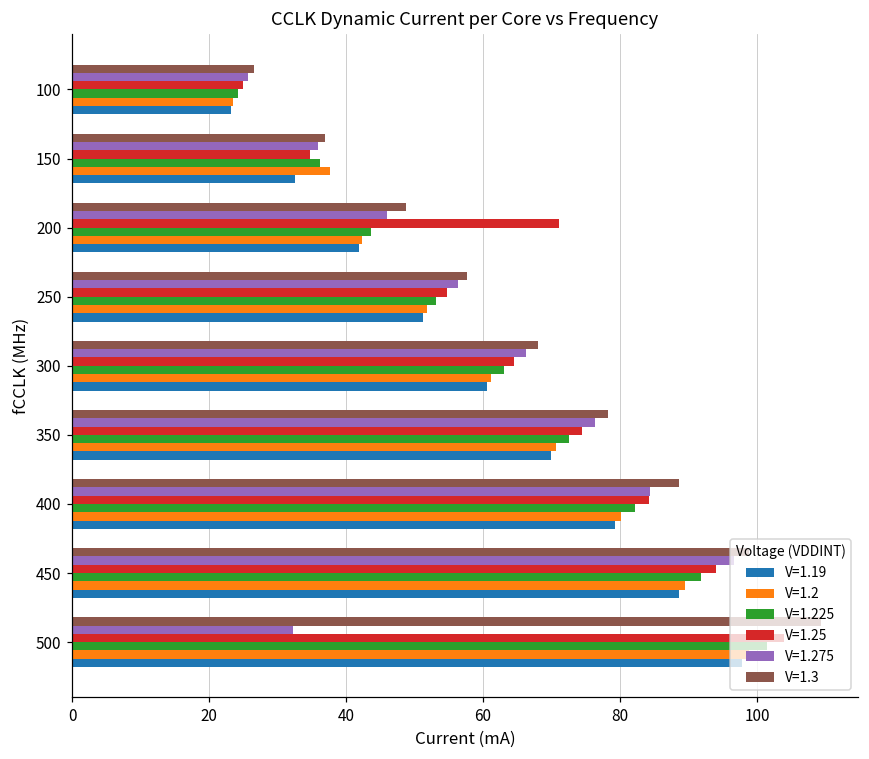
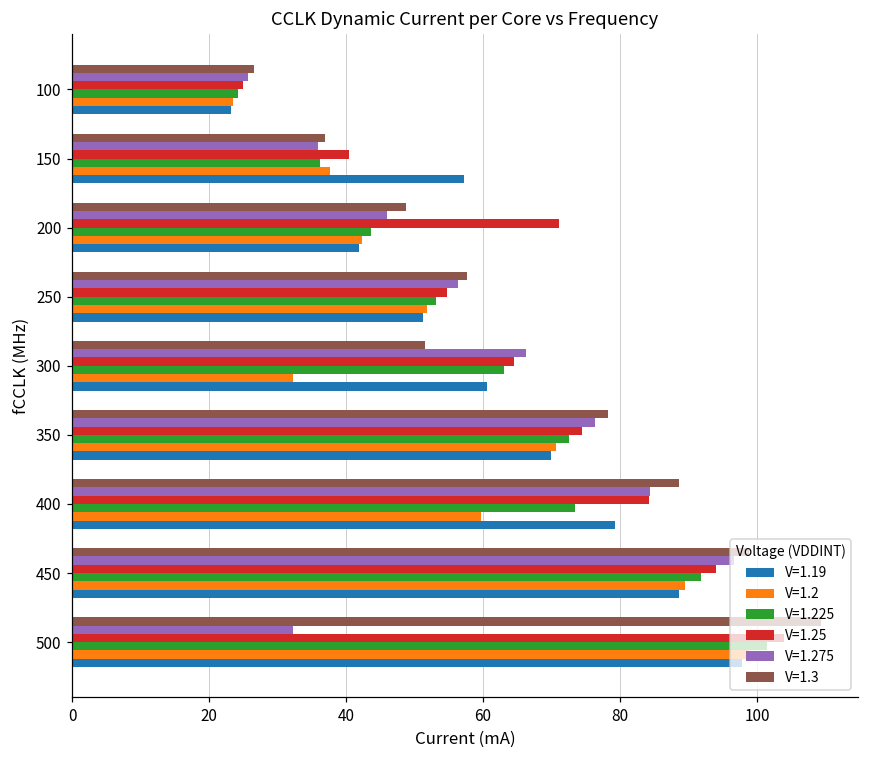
V=1.25, 150: 35 -> 41
V=1.19, 150: 33 -> 57
V=1.3, 300: 68 -> 52
V=1.2, 300: 61 -> 32
V=1.225, 400: 82 -> 74
V=1.2, 400: 80 -> 60
